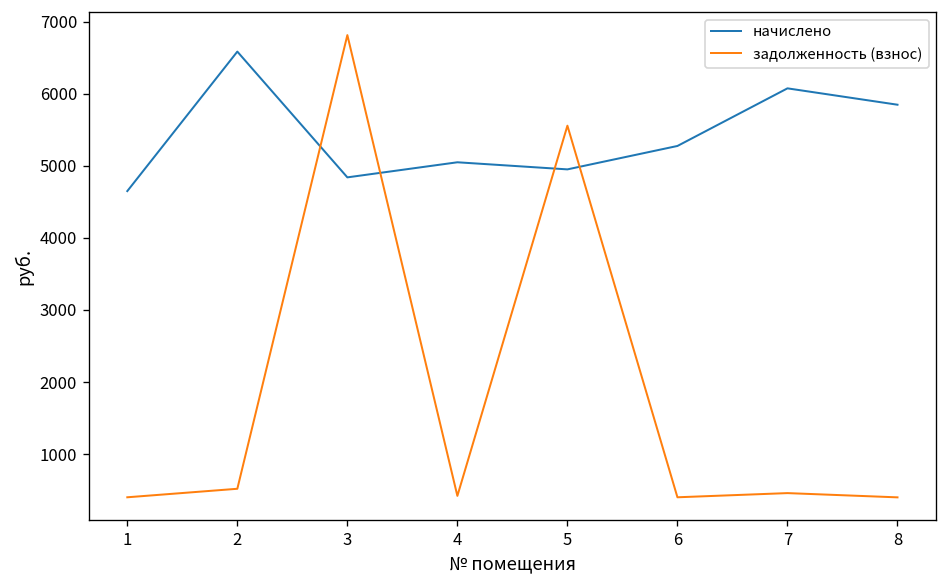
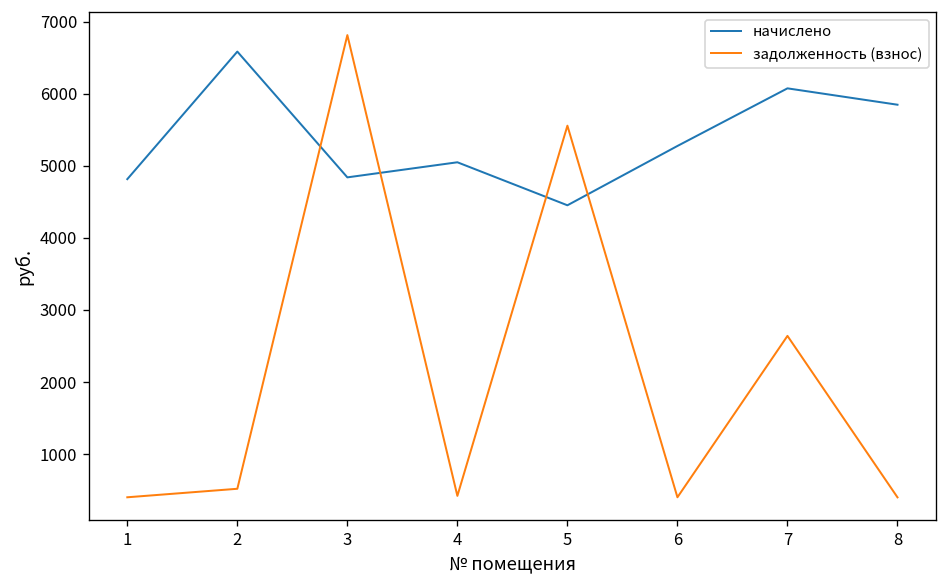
начислено, 1: 4600 -> 4800
начислено, 5: 4900 -> 4500
задолженность (взнос), 7: 500 -> 2600
